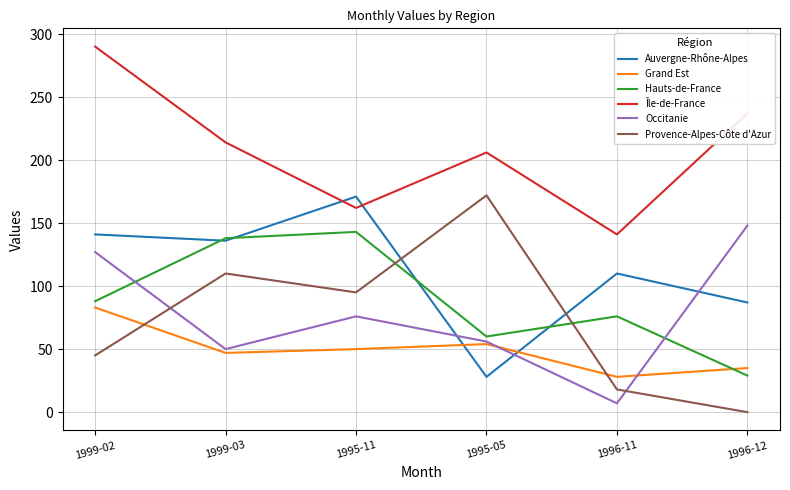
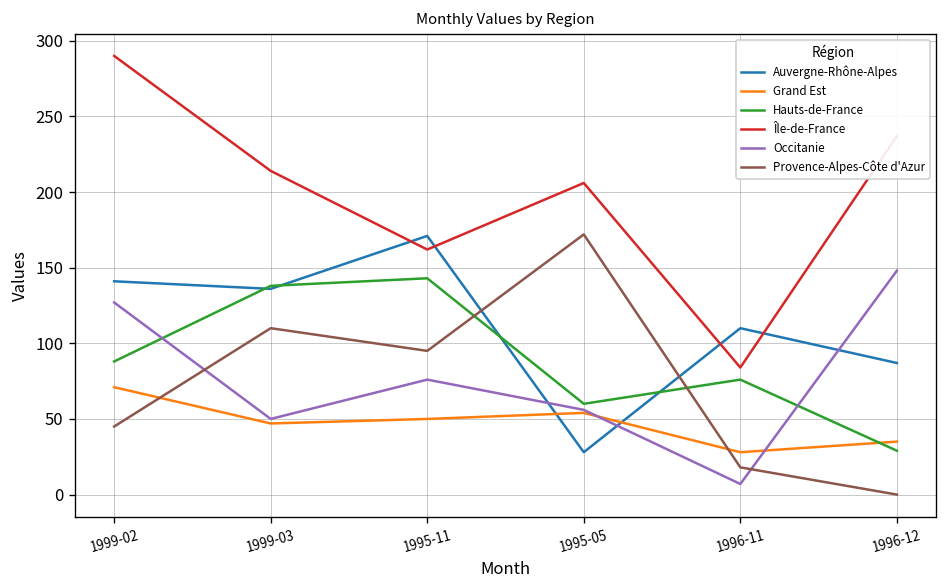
Grand Est, 1999-02: 83 -> 71
Île-de-France, 1996-11: 141 -> 84
